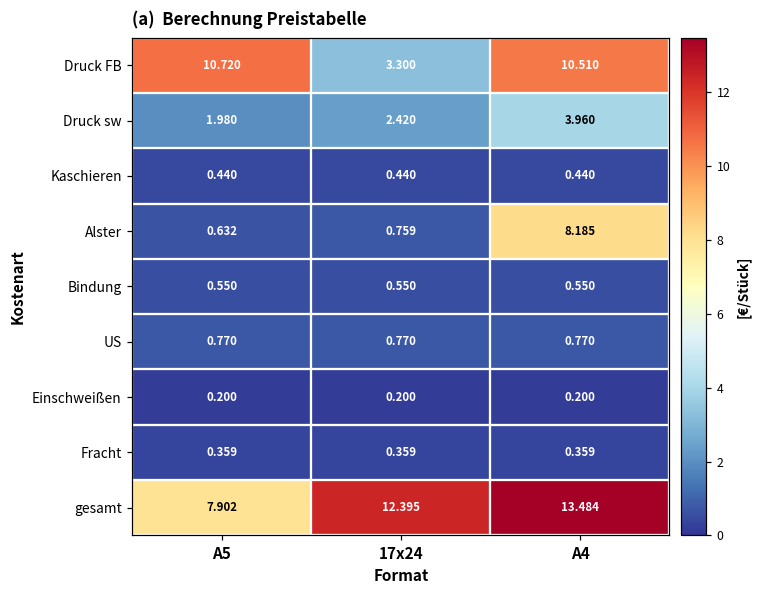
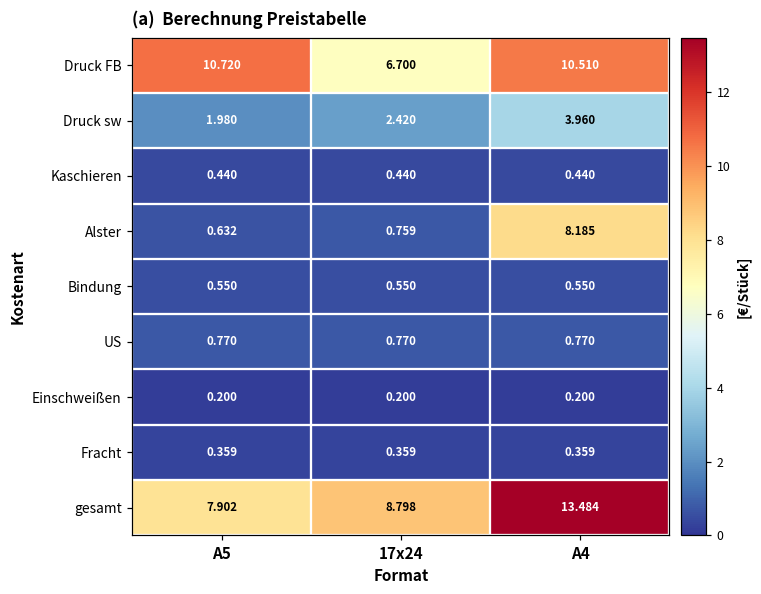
Druck FB, 17x24: 3.300 -> 6.700
gesamt, 17x24: 12.395 -> 8.798
